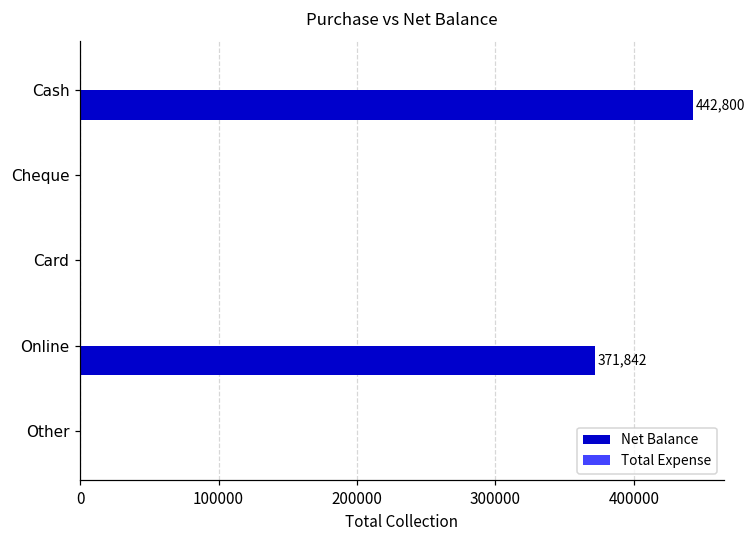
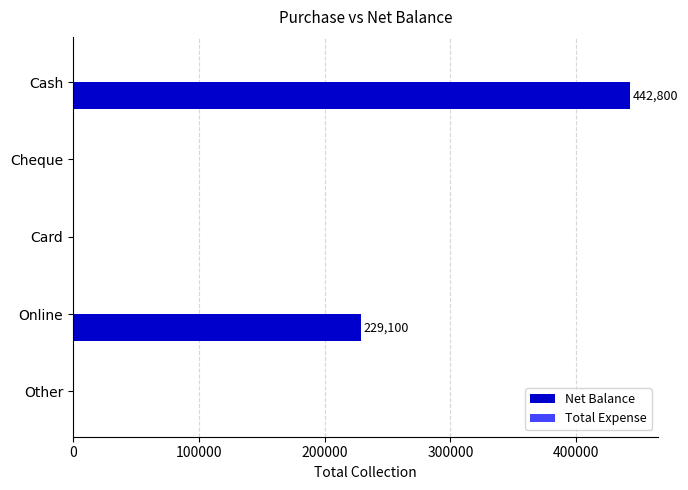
Net Balance, Online: 371,842 -> 229,100
